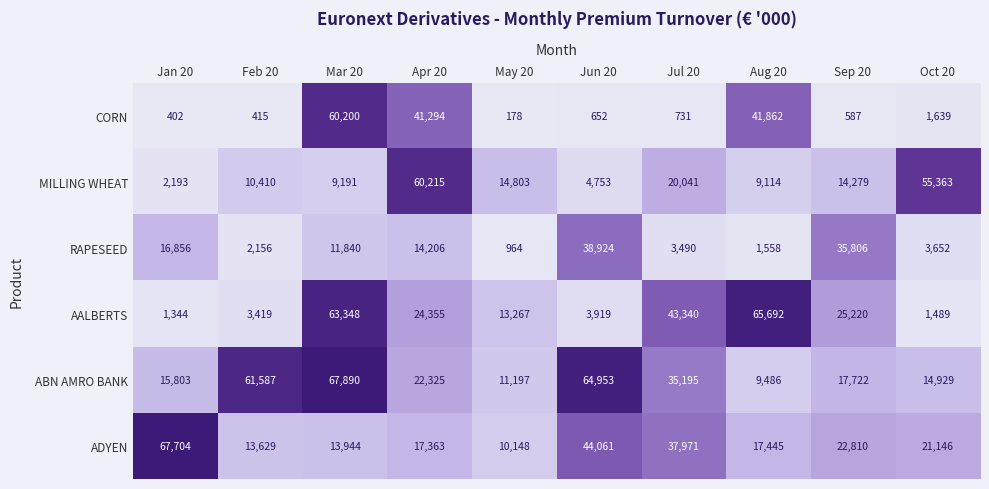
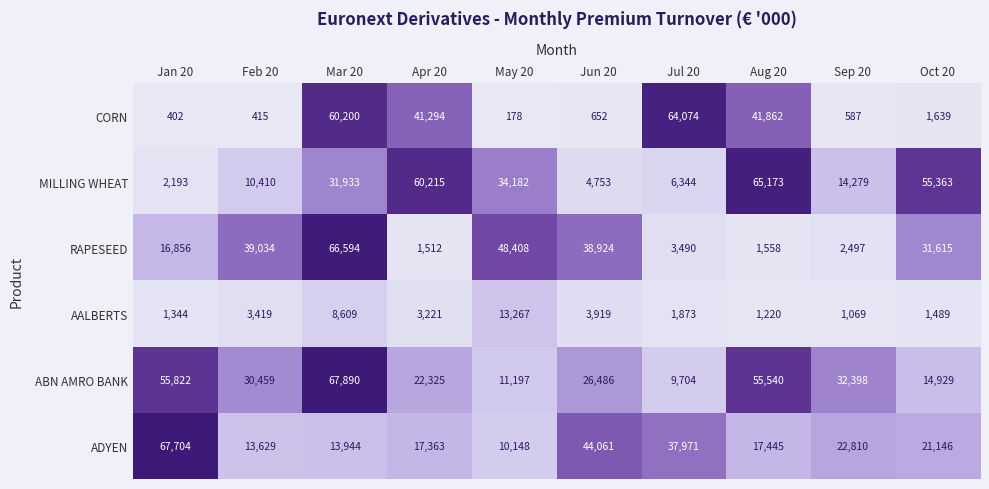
CORN, Jul 20: 731 -> 64,074
MILLING WHEAT, Mar 20: 9,191 -> 31,933
MILLING WHEAT, May 20: 14,803 -> 34,182
MILLING WHEAT, Jul 20: 20,041 -> 6,344
MILLING WHEAT, Aug 20: 9,114 -> 65,173
RAPESEED, Feb 20: 2,156 -> 39,034
RAPESEED, Mar 20: 11,840 -> 66,594
RAPESEED, Apr 20: 14,206 -> 1,512
RAPESEED, May 20: 964 -> 48,408
RAPESEED, Sep 20: 35,806 -> 2,497
RAPESEED, Oct 20: 3,652 -> 31,615
AALBERTS, Mar 20: 63,348 -> 8,609
AALBERTS, Apr 20: 24,355 -> 3,221
AALBERTS, Jul 20: 43,340 -> 1,873
AALBERTS, Aug 20: 65,692 -> 1,220
AALBERTS, Sep 20: 25,220 -> 1,069
ABN AMRO BANK, Jan 20: 15,803 -> 55,822
ABN AMRO BANK, Feb 20: 61,587 -> 30,459
ABN AMRO BANK, Jun 20: 64,953 -> 26,486
ABN AMRO BANK, Jul 20: 35,195 -> 9,704
ABN AMRO BANK, Aug 20: 9,486 -> 55,540
ABN AMRO BANK, Sep 20: 17,722 -> 32,398
